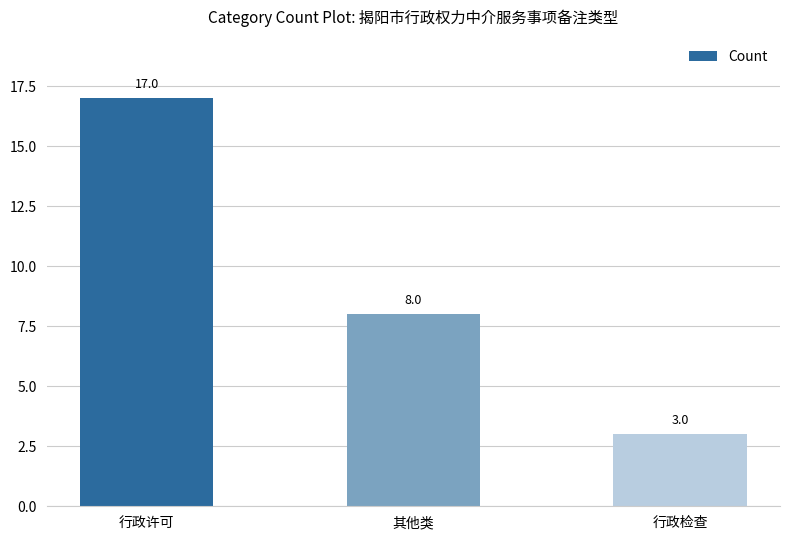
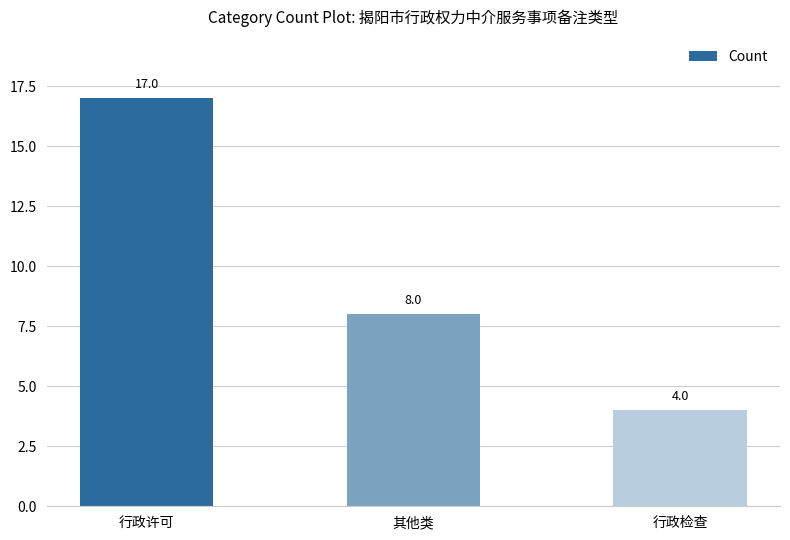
行政检查: 3.0 -> 4.0
